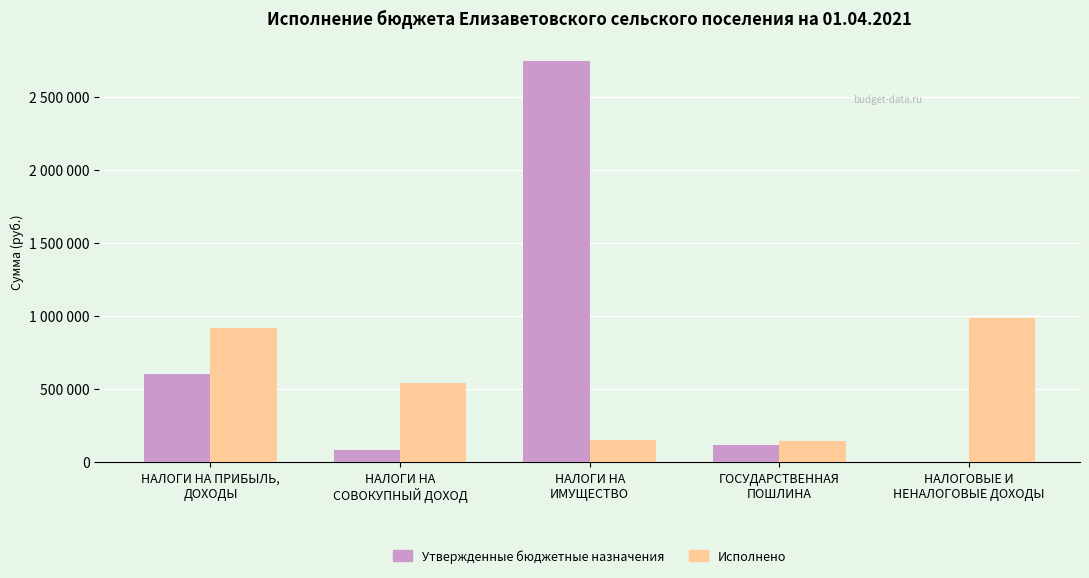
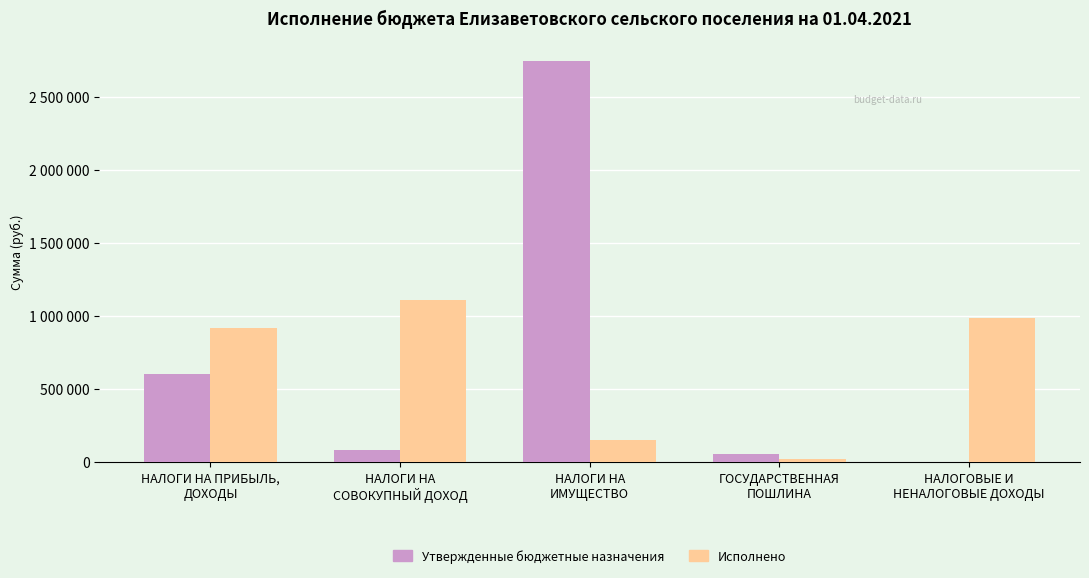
Исполнено, НАЛОГИ НА СОВОКУПНЫЙ ДОХОД: 540000 -> 1110000
Утвержденные бюджетные назначения, ГОСУДАРСТВЕННАЯ ПОШЛИНА: 120000 -> 60000
Исполнено, ГОСУДАРСТВЕННАЯ ПОШЛИНА: 150000 -> 20000
